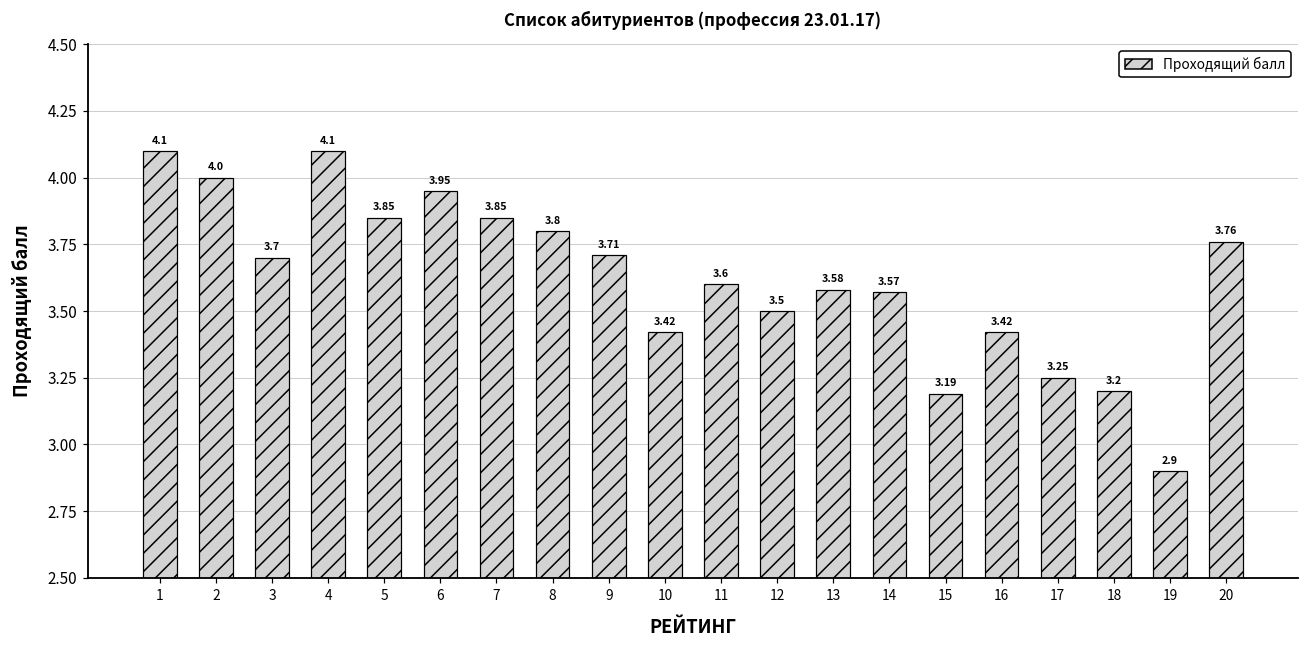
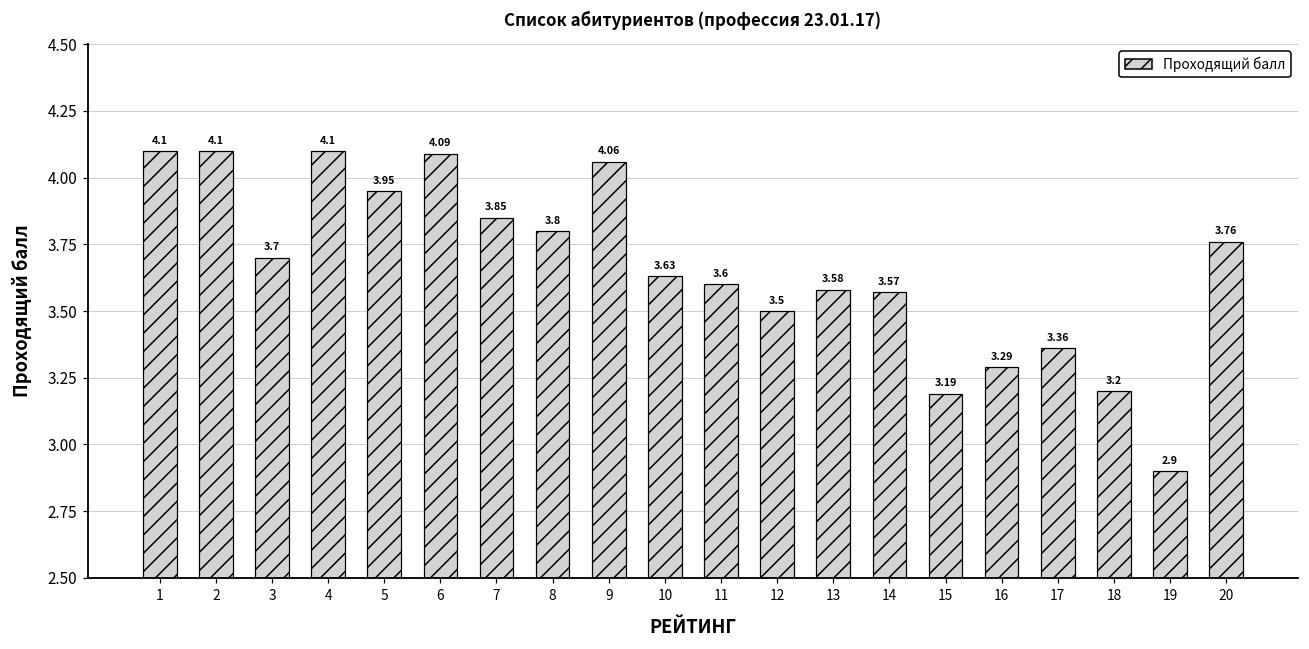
2: 4.0 -> 4.1
5: 3.85 -> 3.95
6: 3.95 -> 4.09
9: 3.71 -> 4.06
10: 3.42 -> 3.63
16: 3.42 -> 3.29
17: 3.25 -> 3.36
